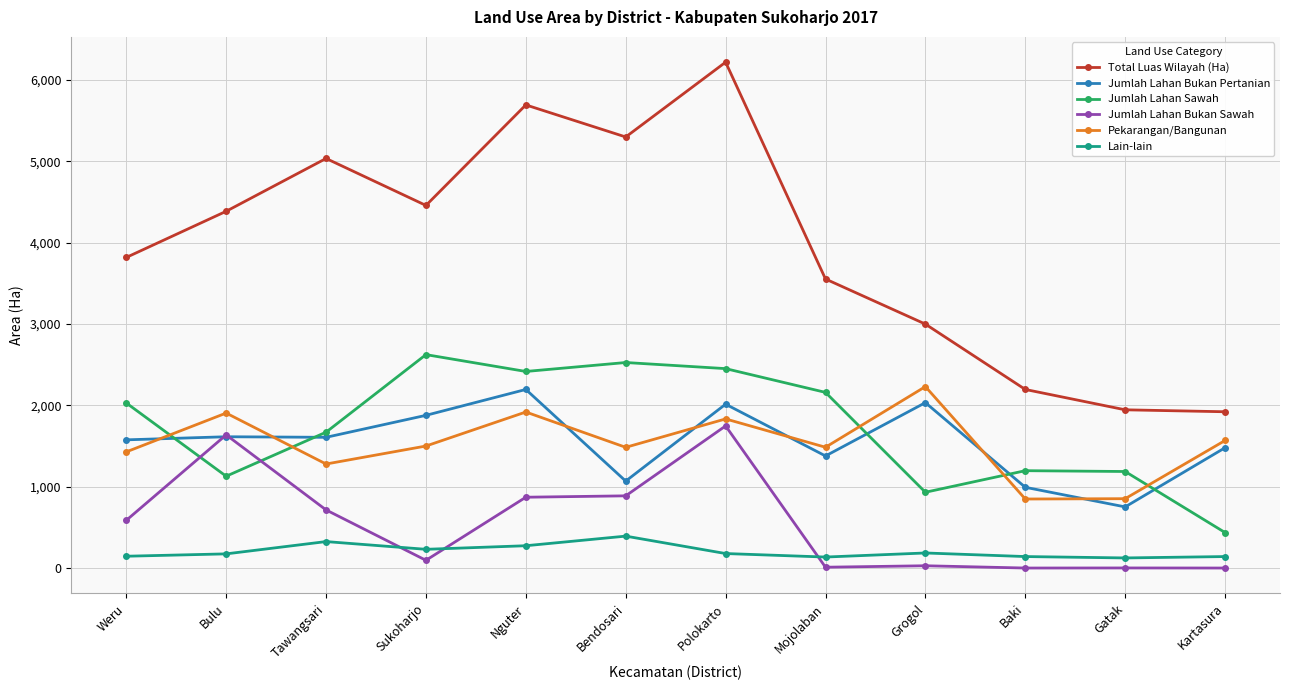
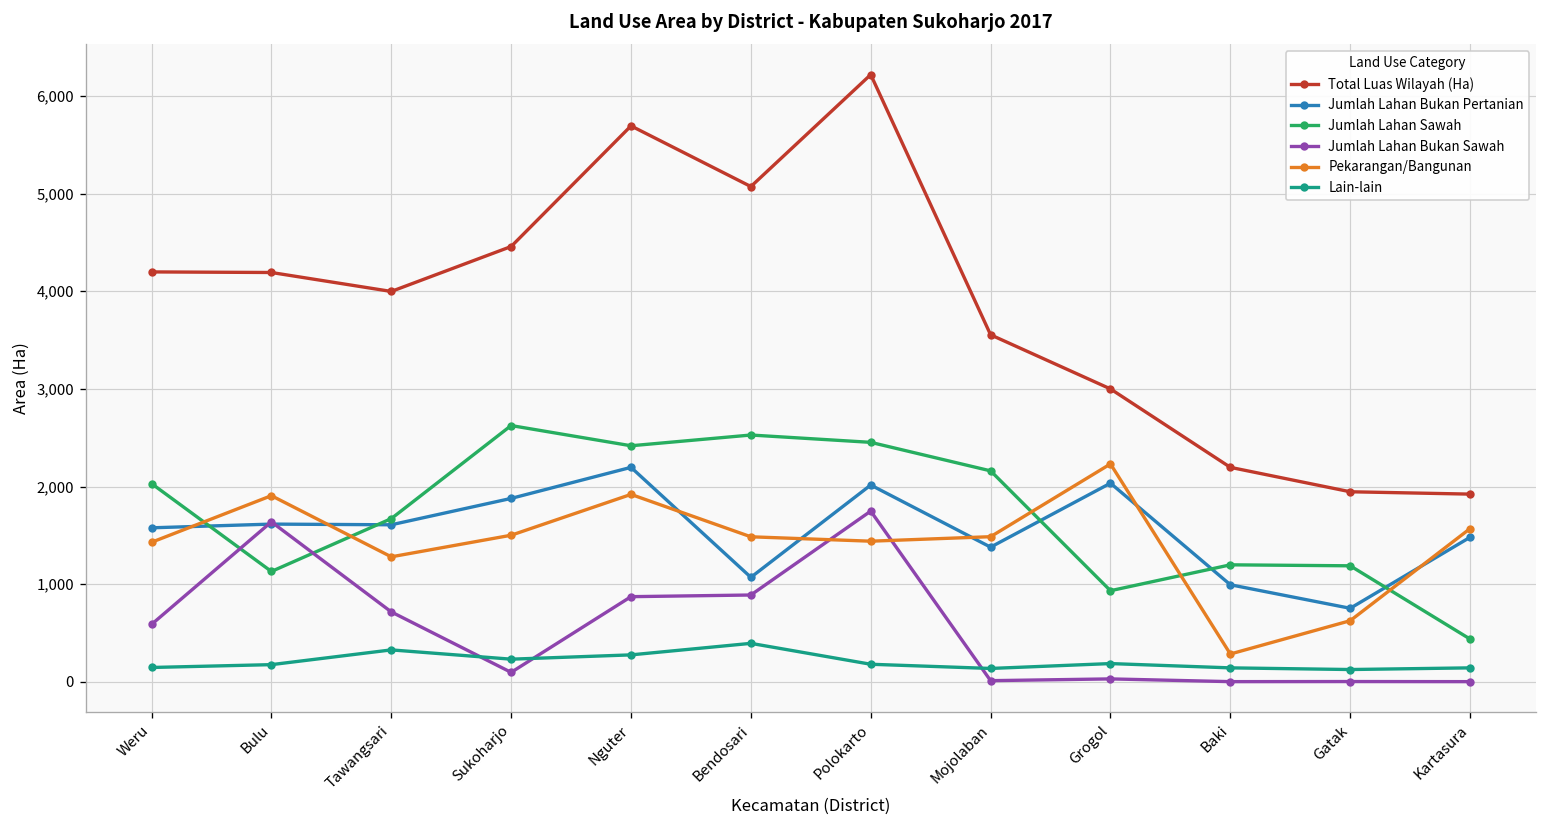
Total Luas Wilayah (Ha), Weru: 3,800 -> 4,200
Total Luas Wilayah (Ha), Bulu: 4,400 -> 4,200
Total Luas Wilayah (Ha), Tawangsari: 5,000 -> 4,000
Total Luas Wilayah (Ha), Bendosari: 5,300 -> 5,100
Pekarangan/Bangunan, Polokarto: 1,800 -> 1,400
Pekarangan/Bangunan, Baki: 900 -> 300
Pekarangan/Bangunan, Gatak: 900 -> 600
